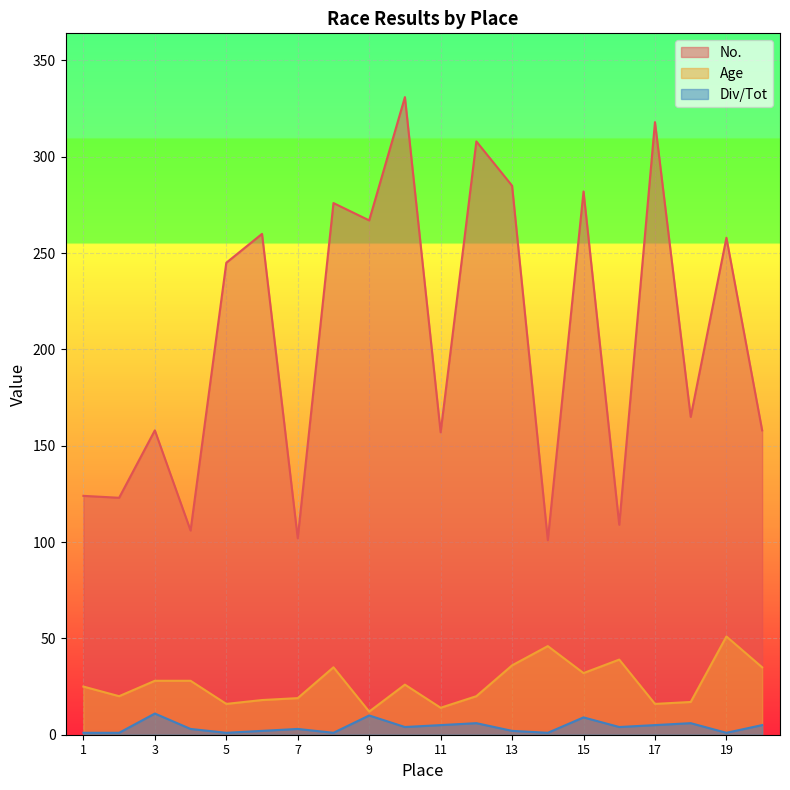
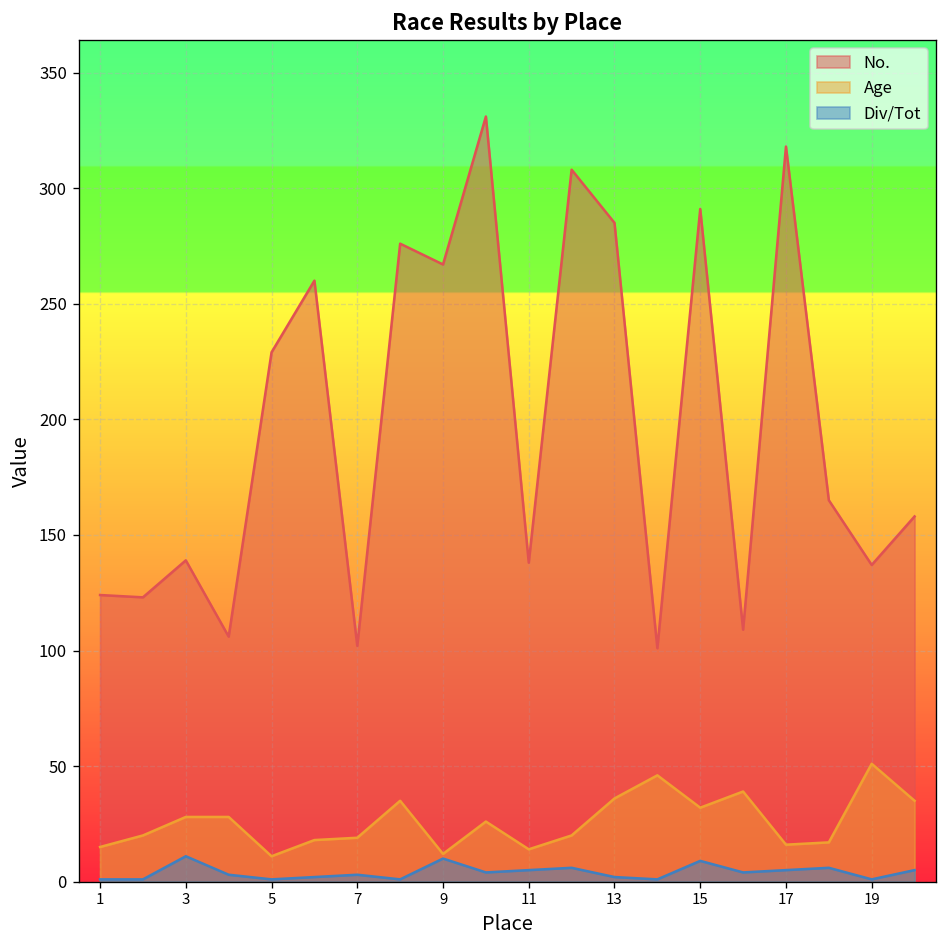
Age, 1: 25 -> 15
No., 3: 158 -> 139
No., 5: 245 -> 229
Age, 5: 16 -> 11
No., 11: 157 -> 138
No., 15: 282 -> 291
No., 19: 258 -> 137
